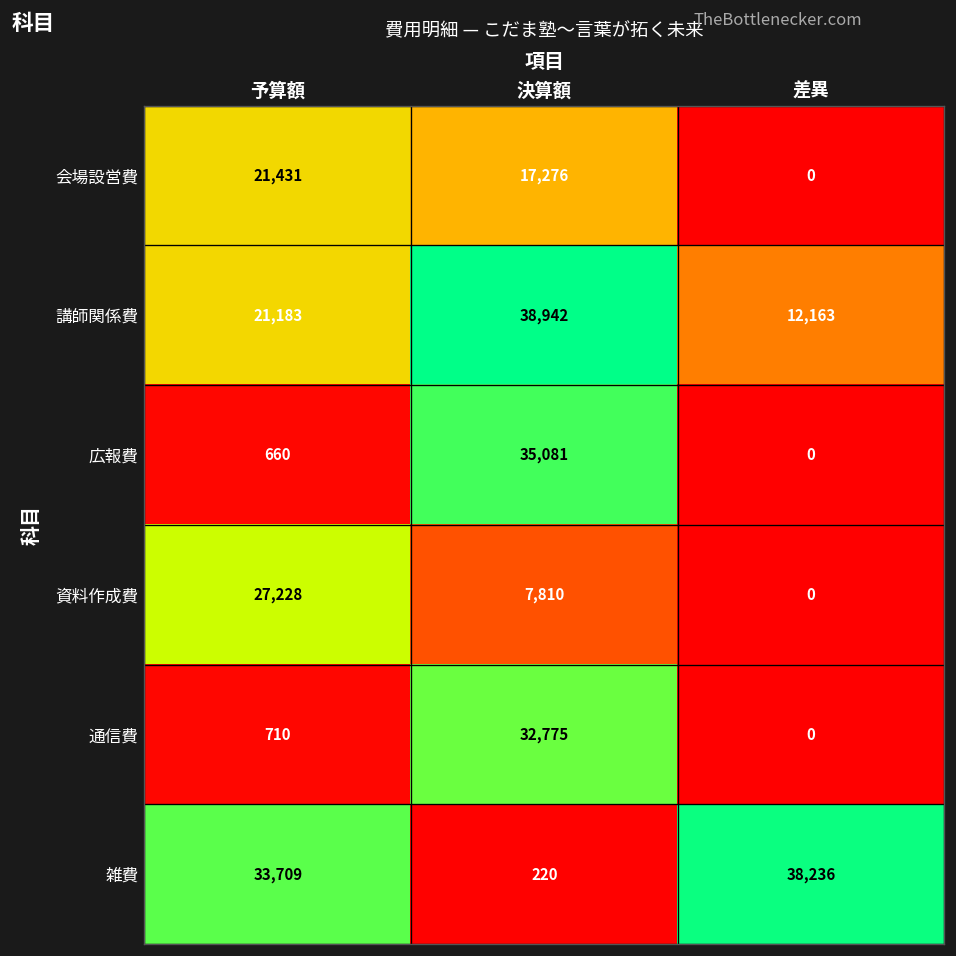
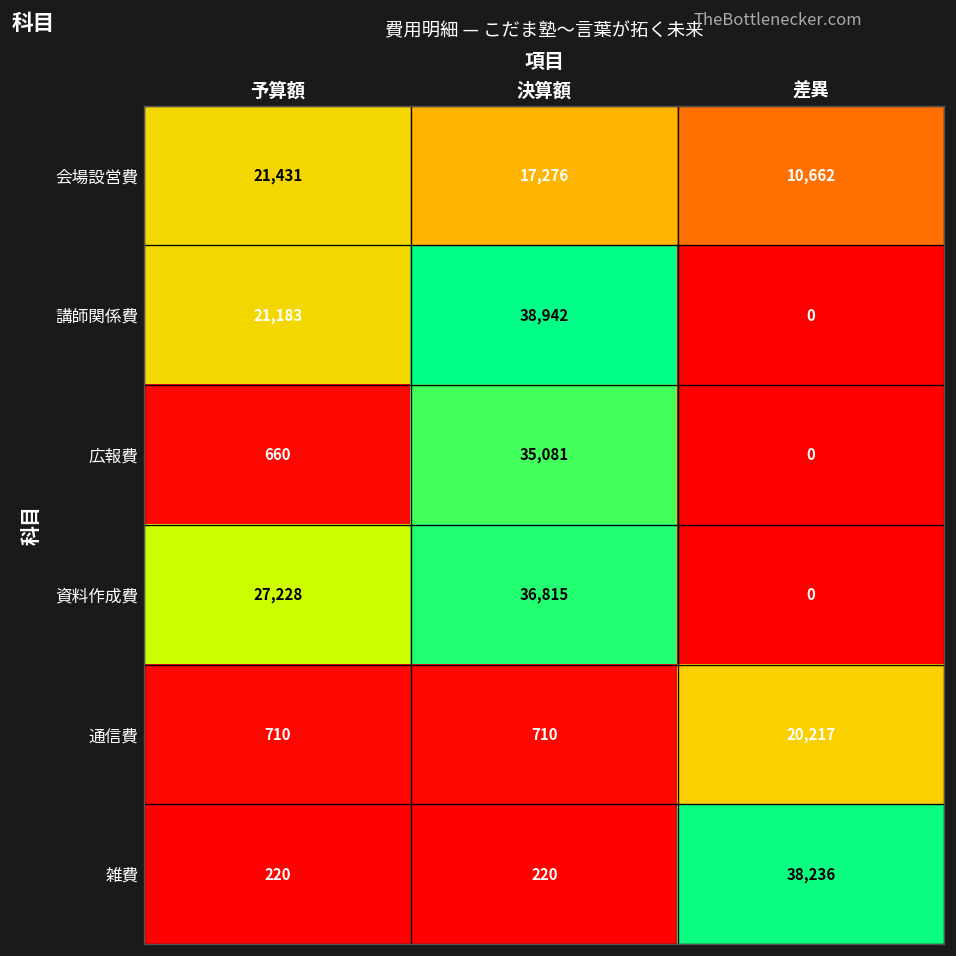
会場設営費, 差異: 0 -> 10,662
講師関係費, 差異: 12,163 -> 0
資料作成費, 決算額: 7,810 -> 36,815
通信費, 決算額: 32,775 -> 710
通信費, 差異: 0 -> 20,217
雑費, 予算額: 33,709 -> 220
